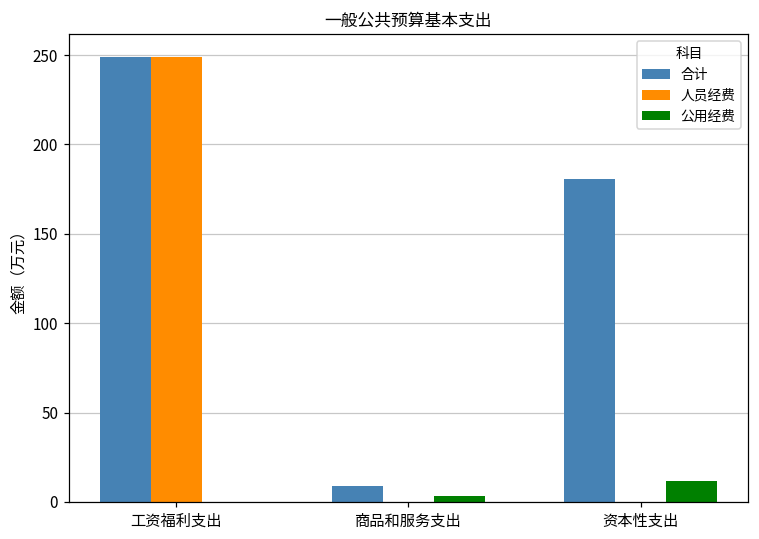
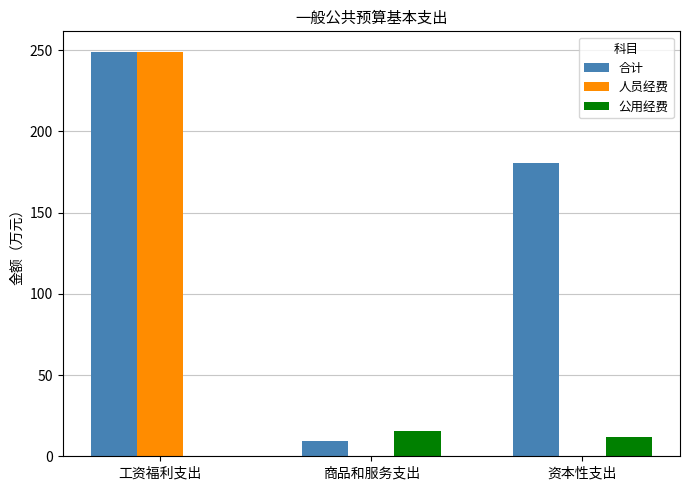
公用经费, 商品和服务支出: 3 -> 16
